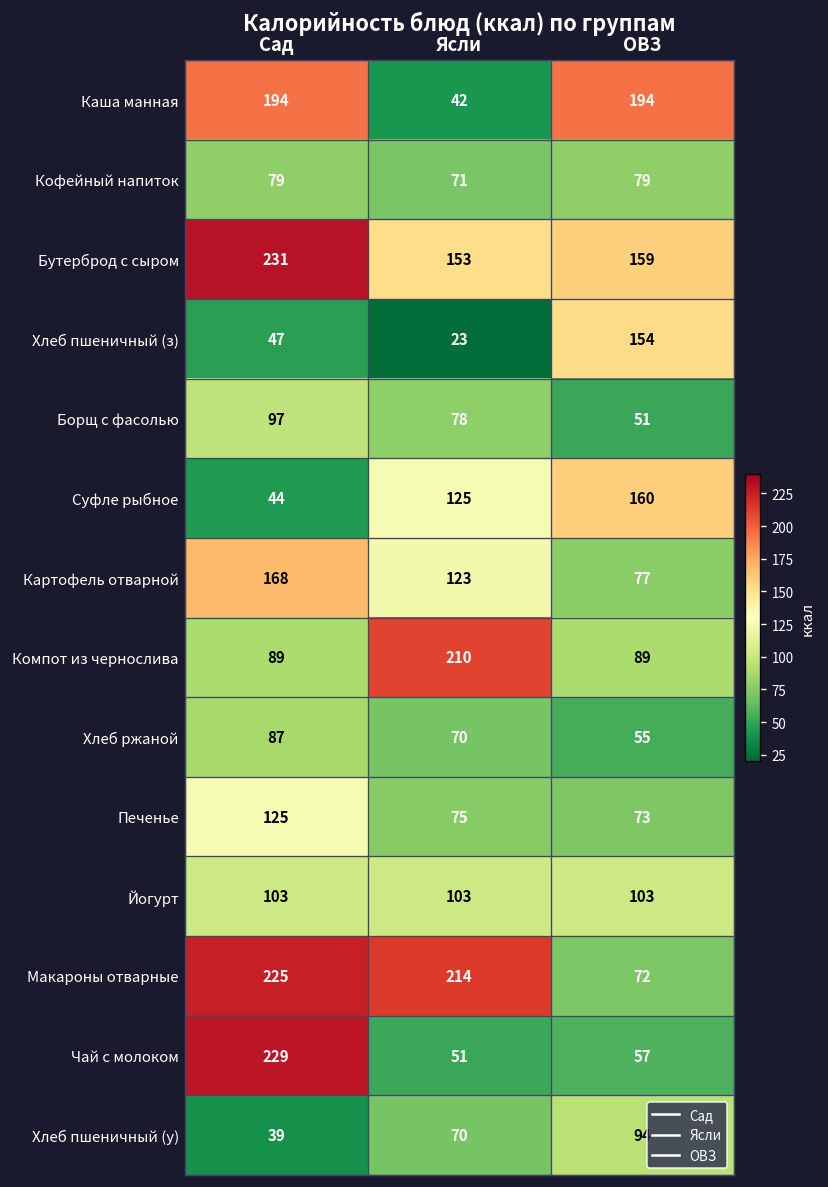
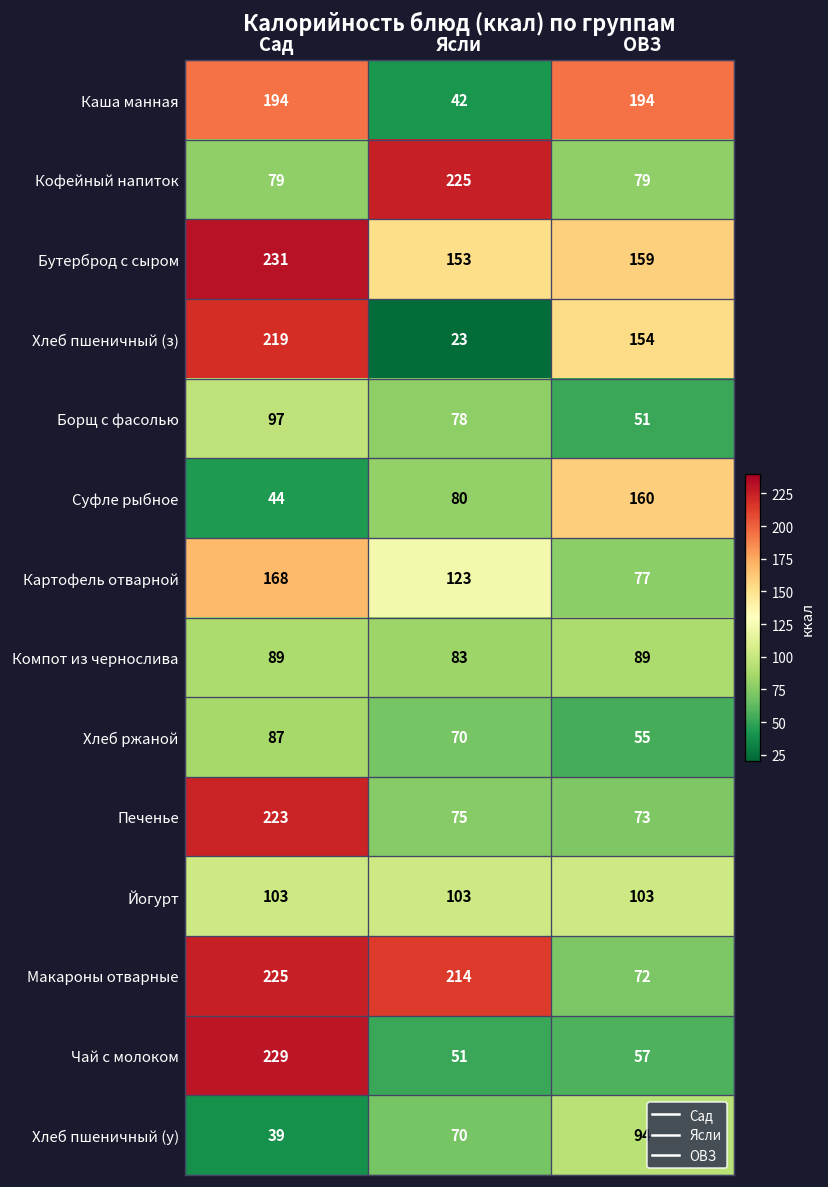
Кофейный напиток, Ясли: 71 -> 225
Хлеб пшеничный (з), Сад: 47 -> 219
Суфле рыбное, Ясли: 125 -> 80
Компот из чернослива, Ясли: 210 -> 83
Печенье, Сад: 125 -> 223
